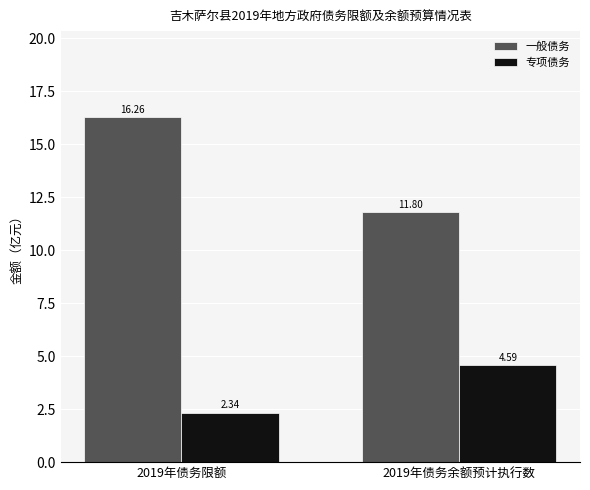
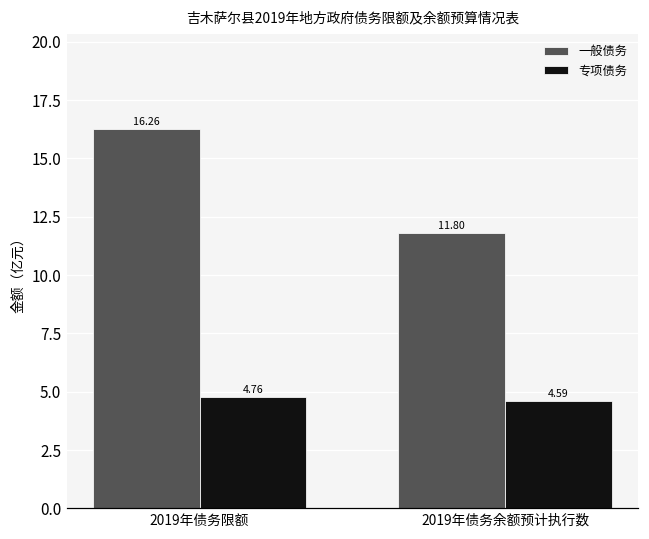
专项债务, 2019年债务限额: 2.34 -> 4.76
